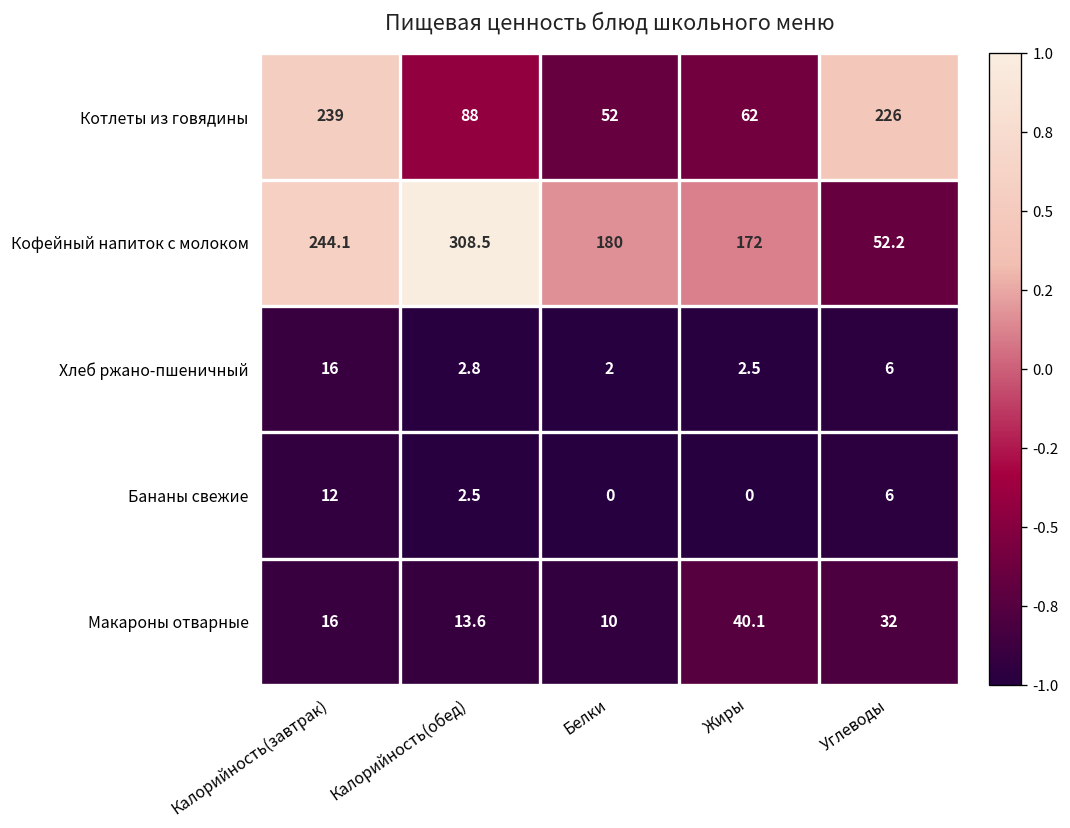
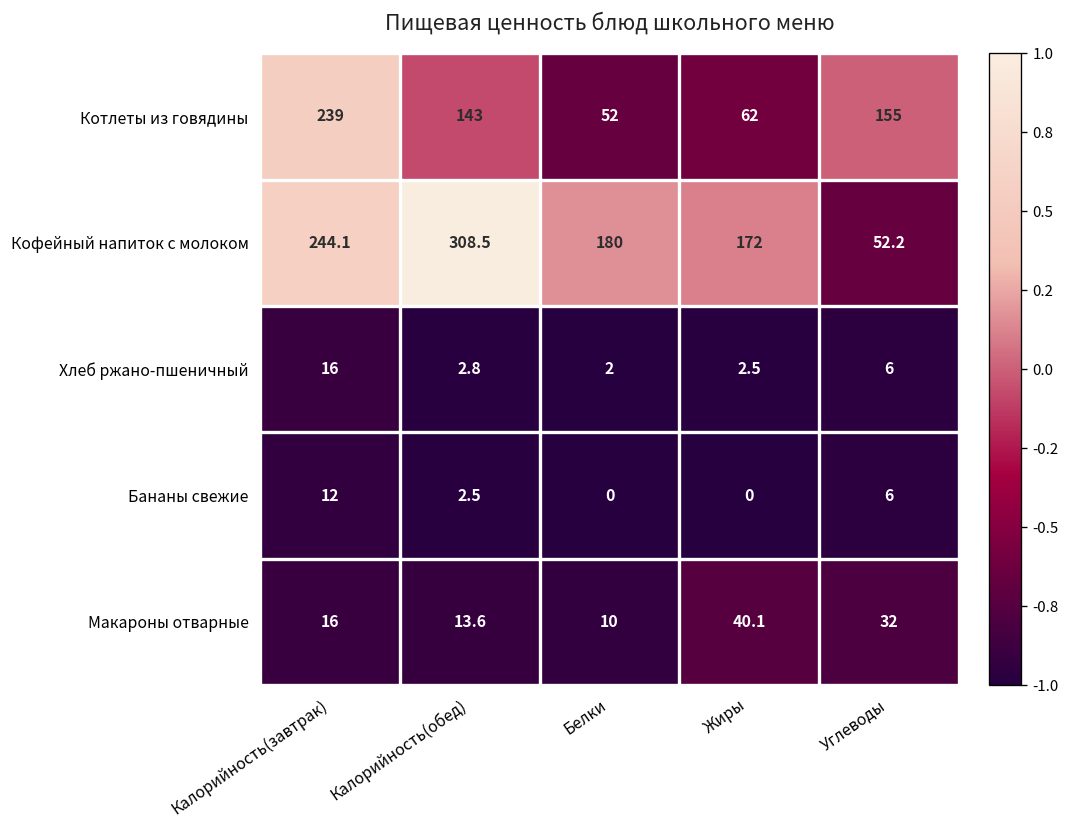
Котлеты из говядины, Калорийность(обед): 88 -> 143
Котлеты из говядины, Углеводы: 226 -> 155
